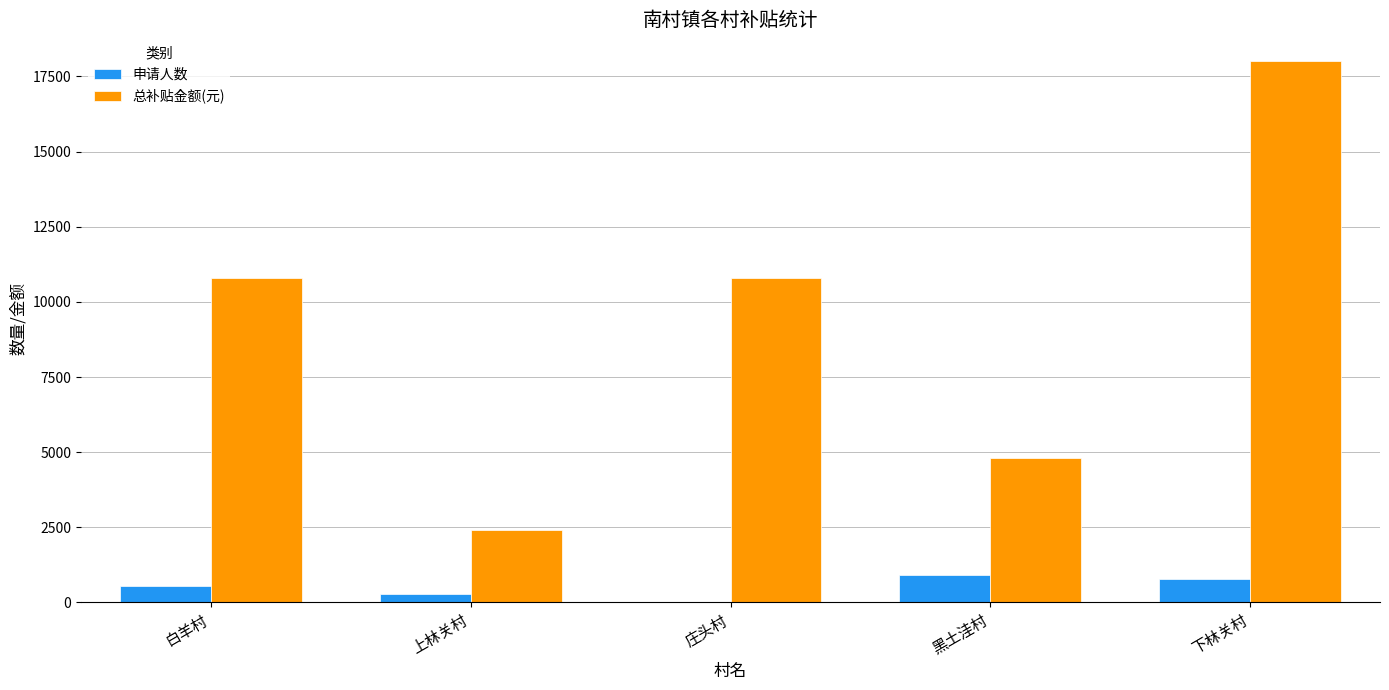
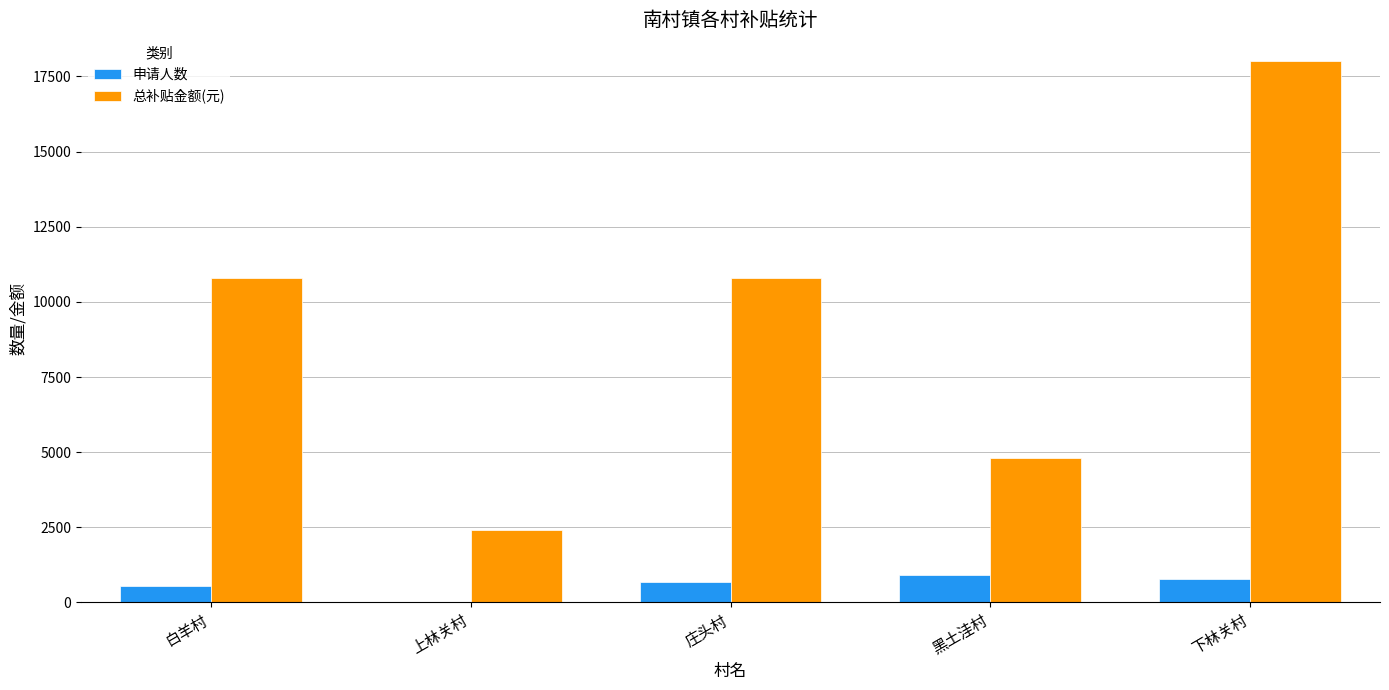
申请人数, 上林关村: 300 -> 0
申请人数, 庄头村: 0 -> 700
